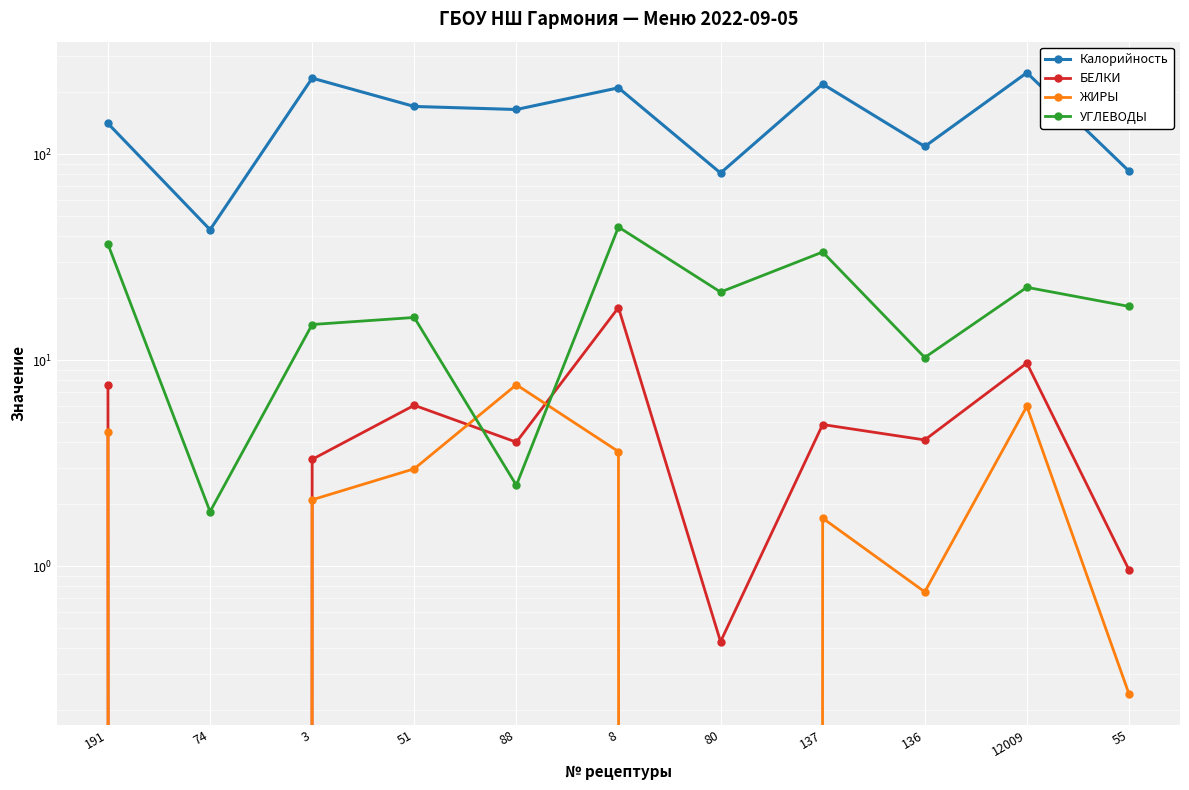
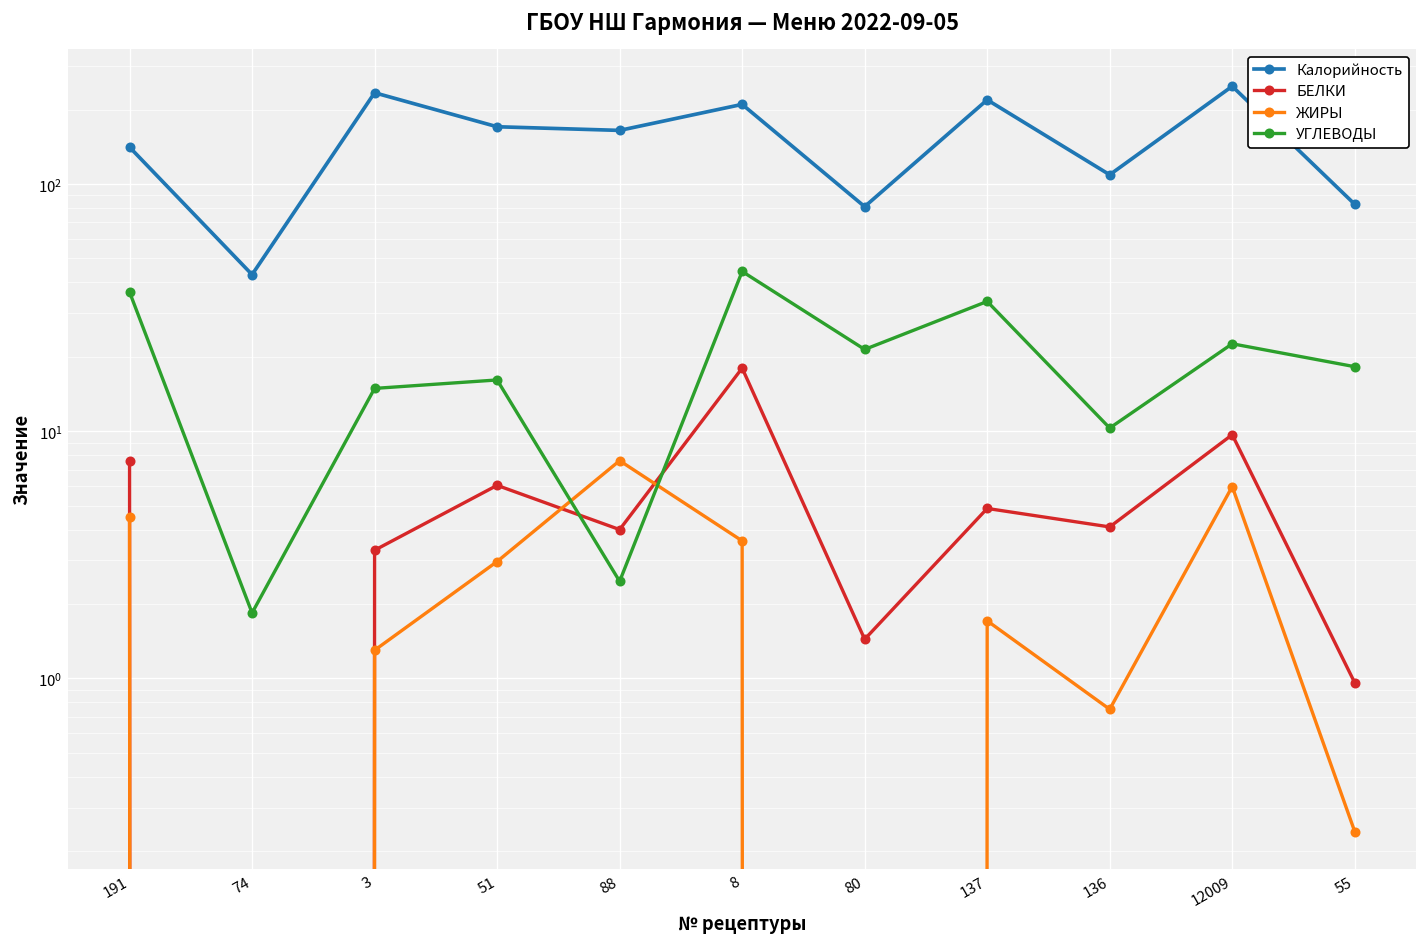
ЖИРЫ, 3: 2.1 -> 1.3
БЕЛКИ, 80: 0.43 -> 1.4
